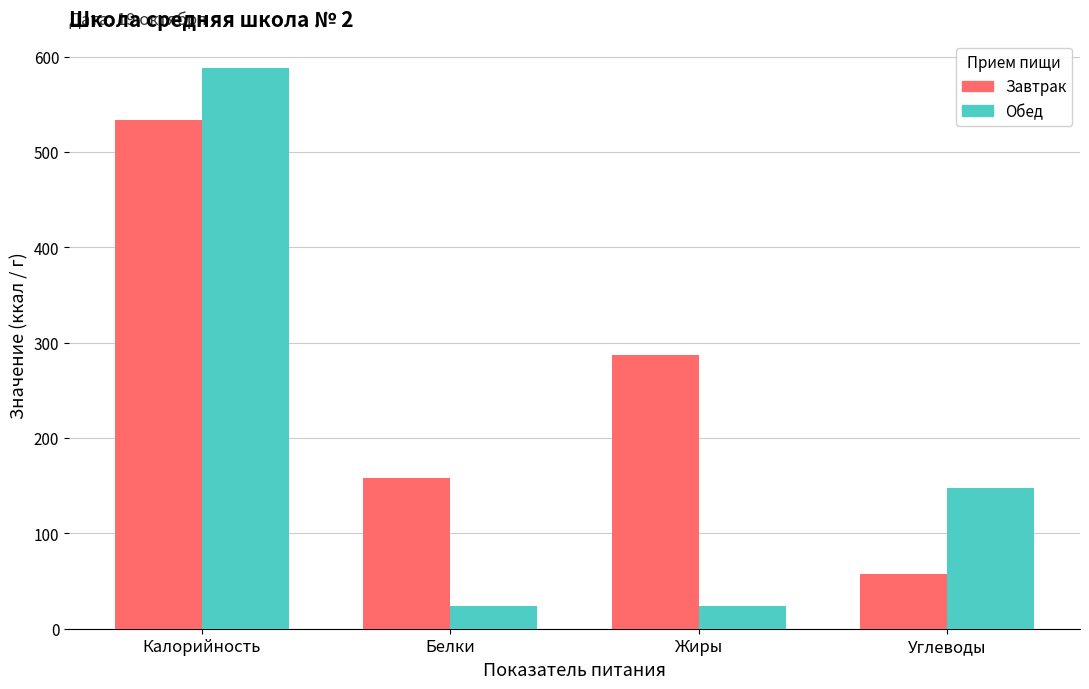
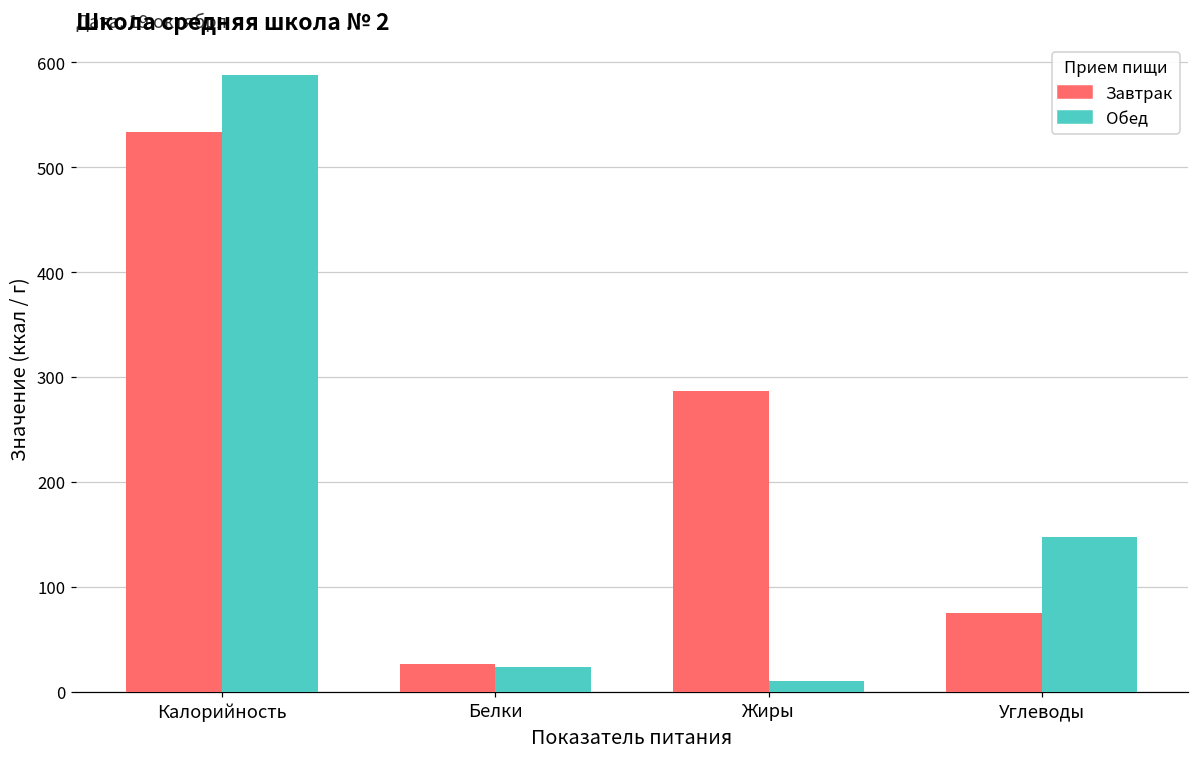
Завтрак, Белки: 160 -> 30
Обед, Жиры: 20 -> 10
Завтрак, Углеводы: 60 -> 80
